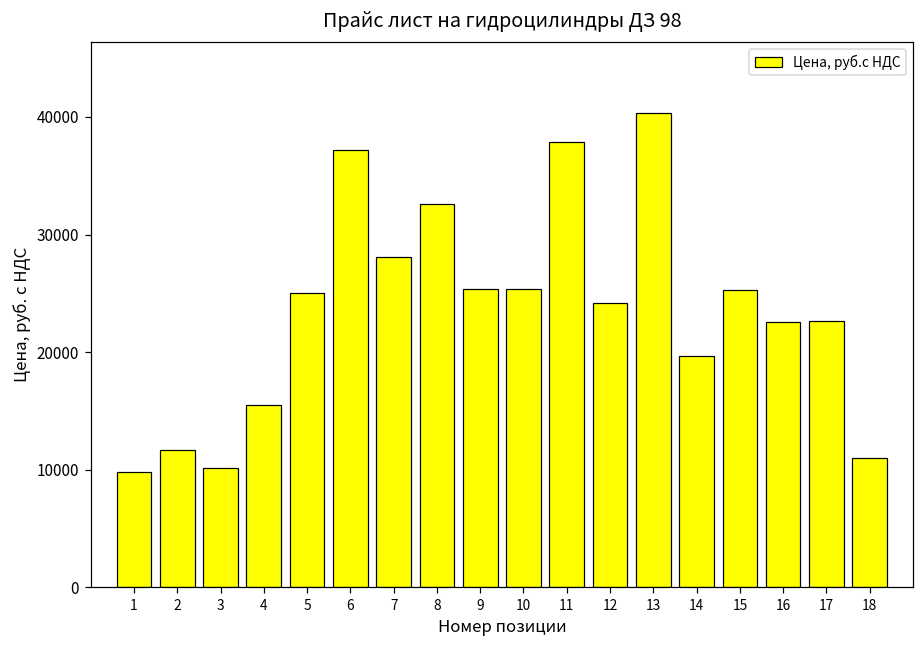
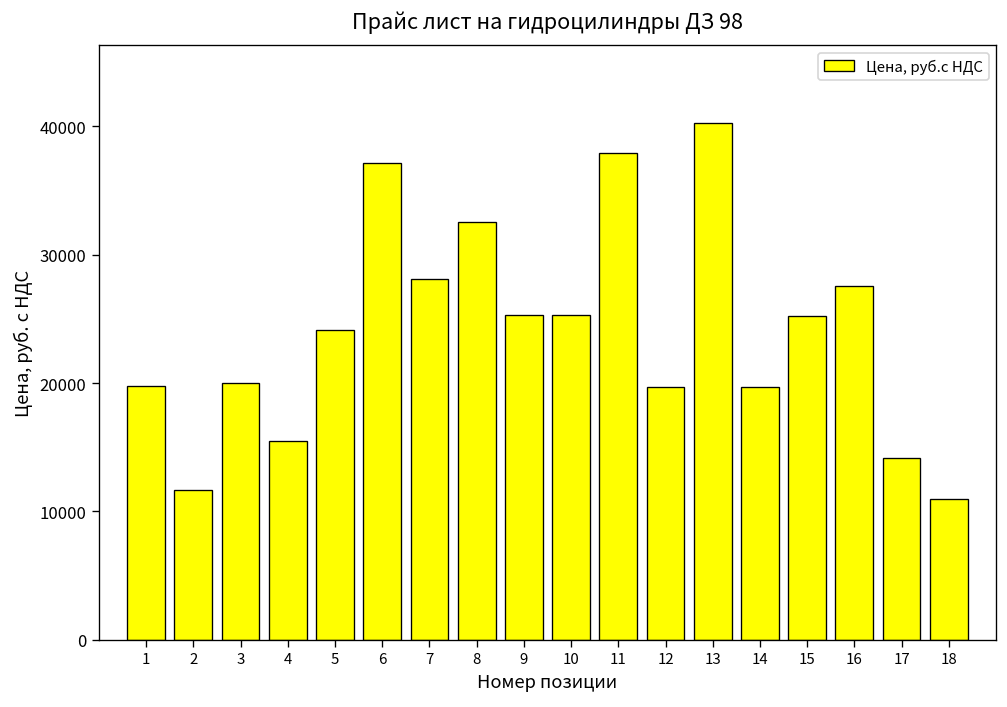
1: 9800 -> 19800
3: 10100 -> 20000
5: 25000 -> 24200
12: 24100 -> 19700
16: 22500 -> 27600
17: 22600 -> 14200
